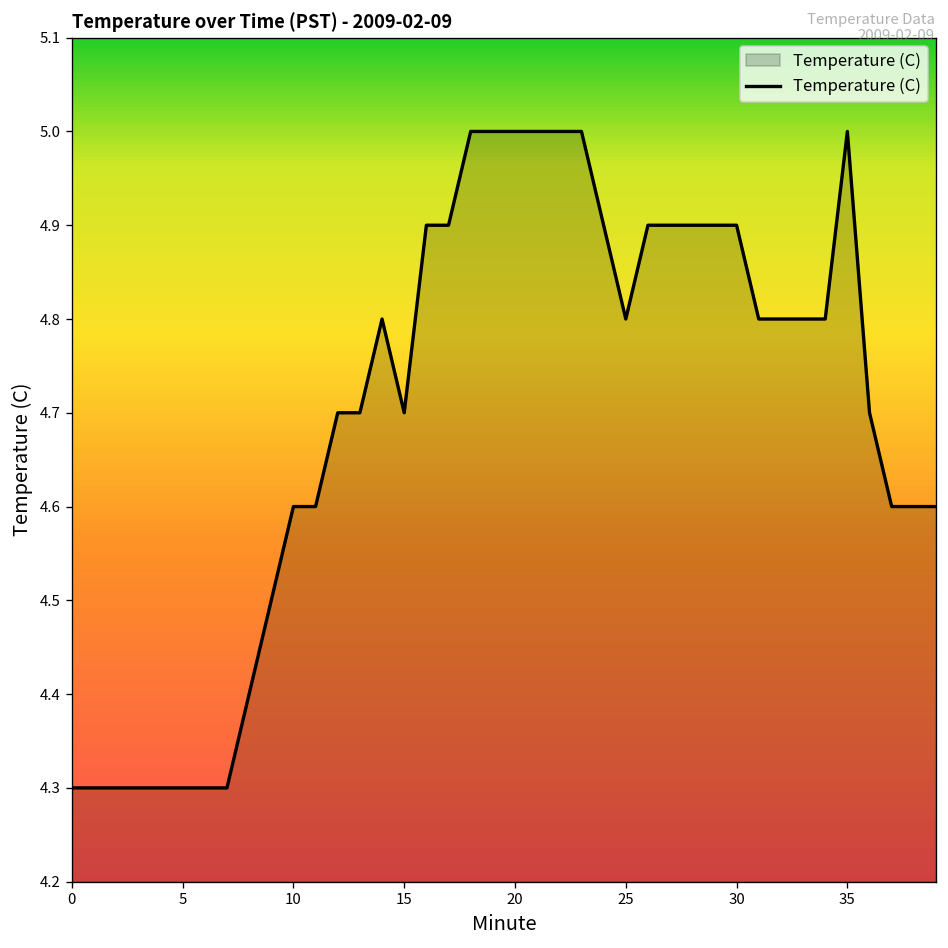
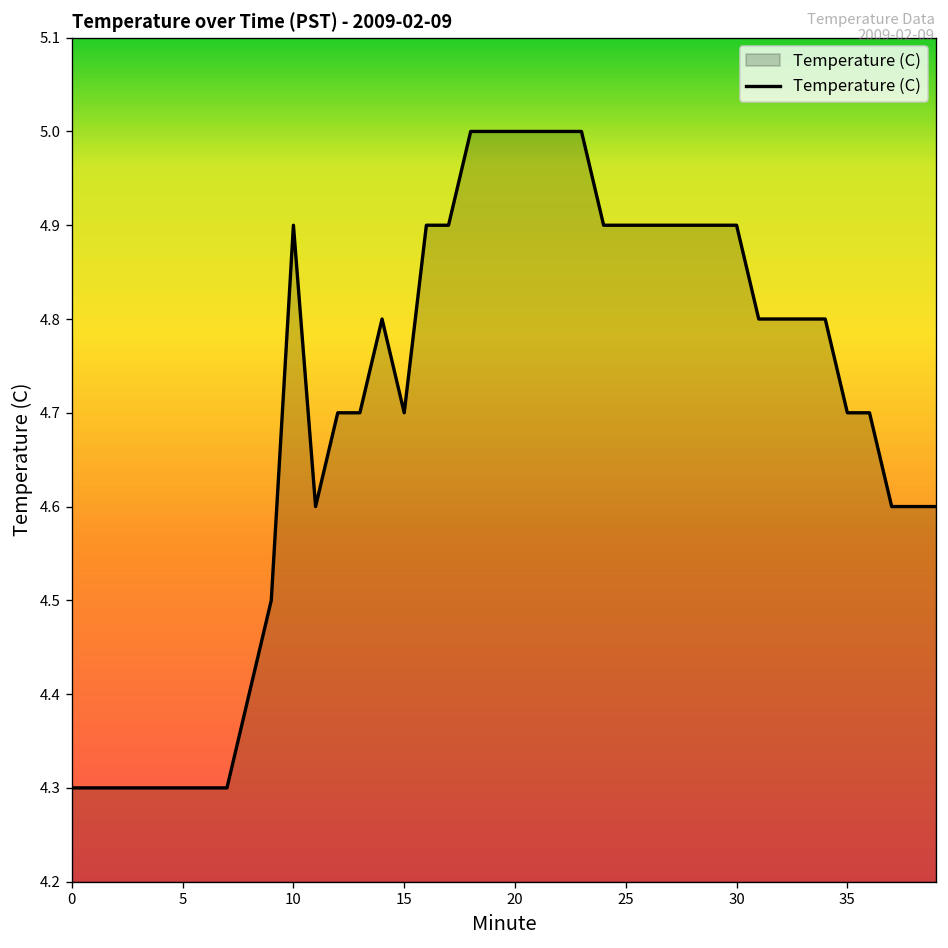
10: 4.6 -> 4.9
25: 4.8 -> 4.9
35: 5.0 -> 4.7
